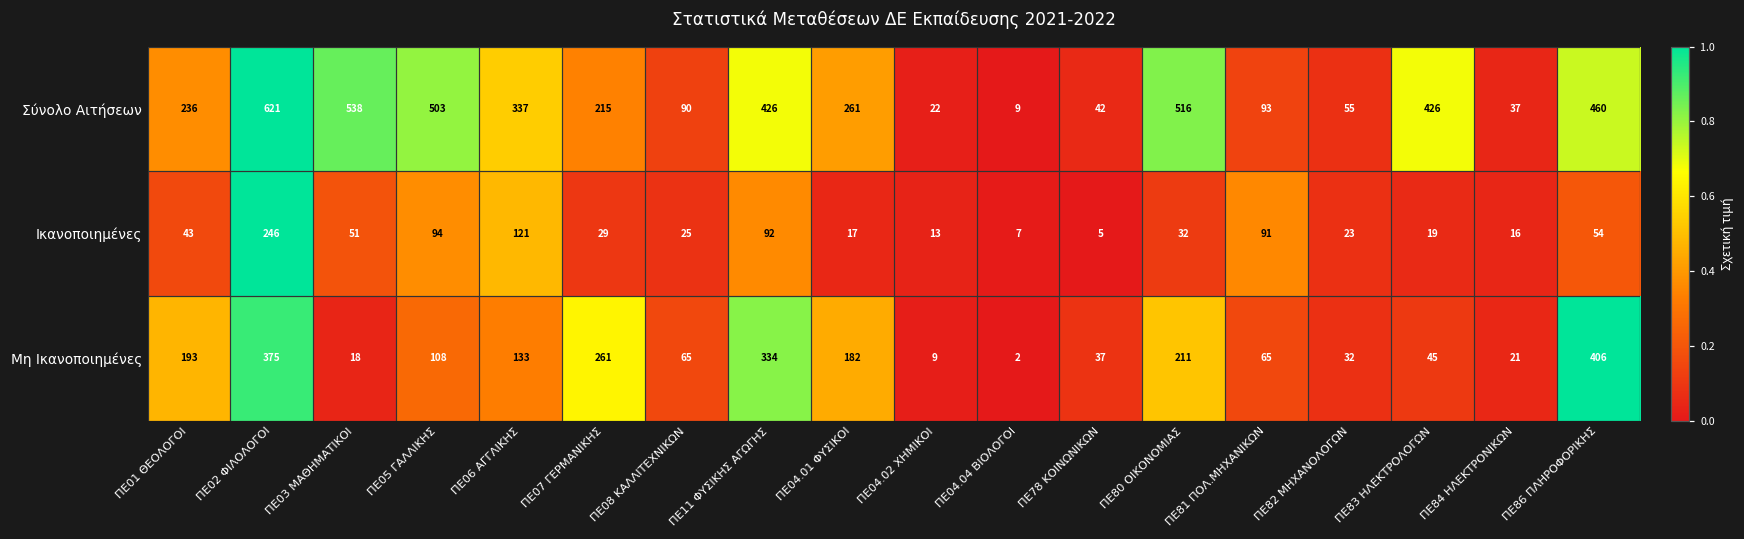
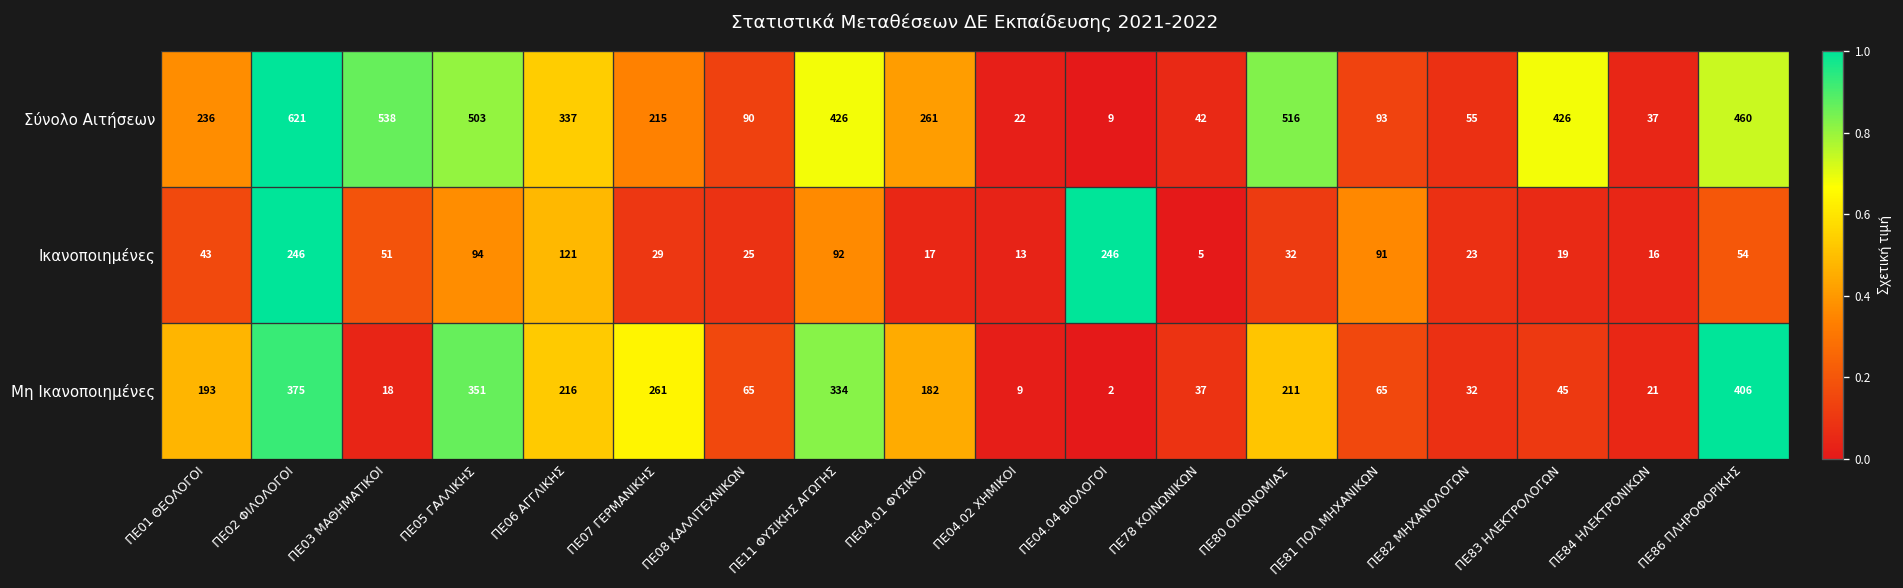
Ικανοποιημένες, ΠΕ04.04 ΒΙΟΛΟΓΟΙ: 7 -> 246
Μη Ικανοποιημένες, ΠΕ05 ΓΑΛΛΙΚΗΣ: 108 -> 351
Μη Ικανοποιημένες, ΠΕ06 ΑΓΓΛΙΚΗΣ: 133 -> 216
